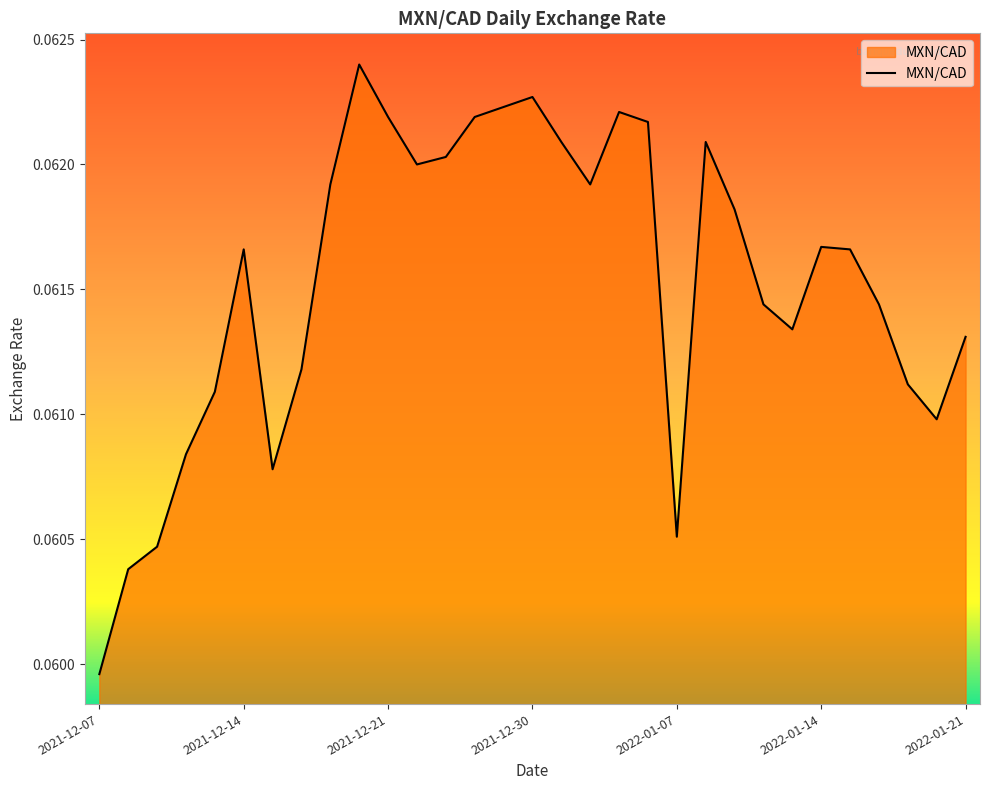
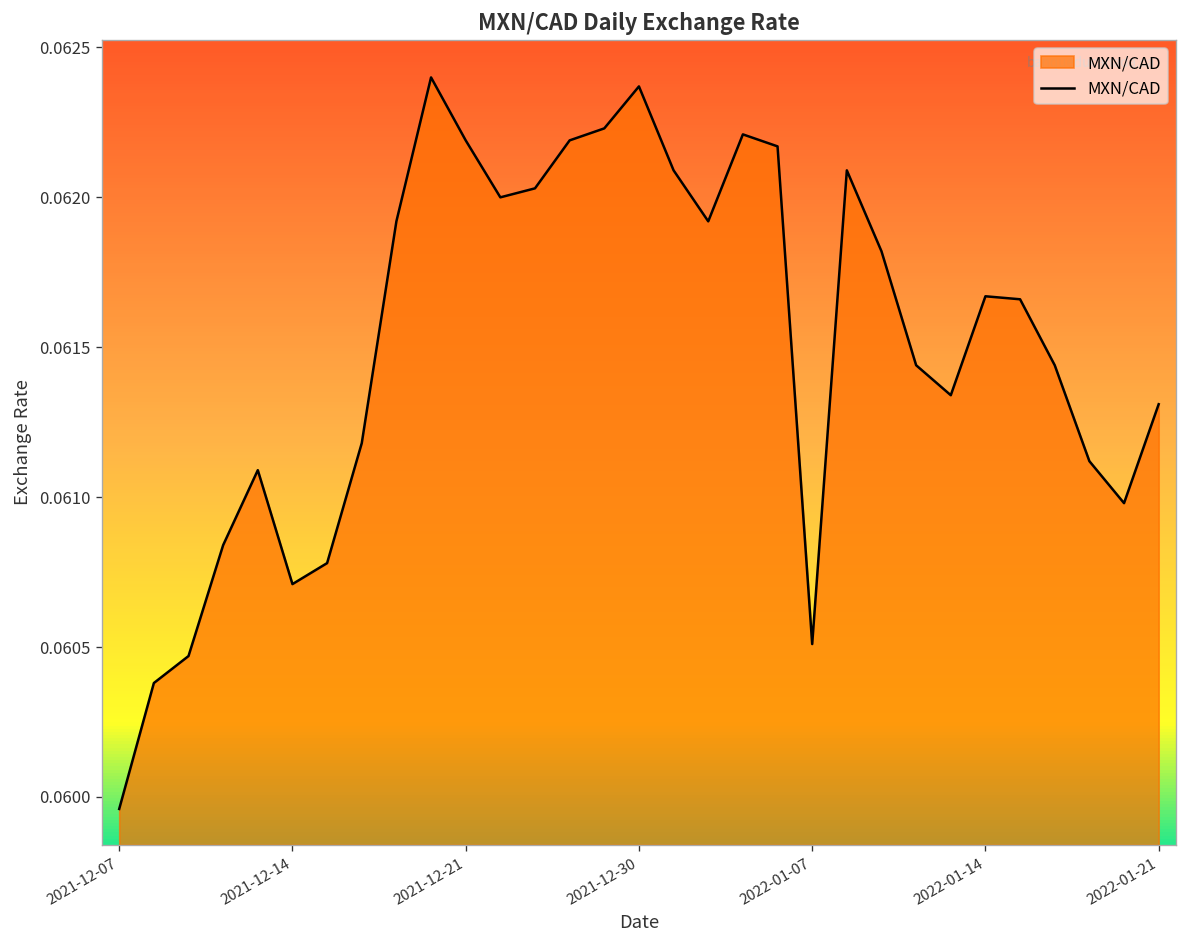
2021-12-14: 0.06166 -> 0.06071
2021-12-30: 0.06227 -> 0.06237
